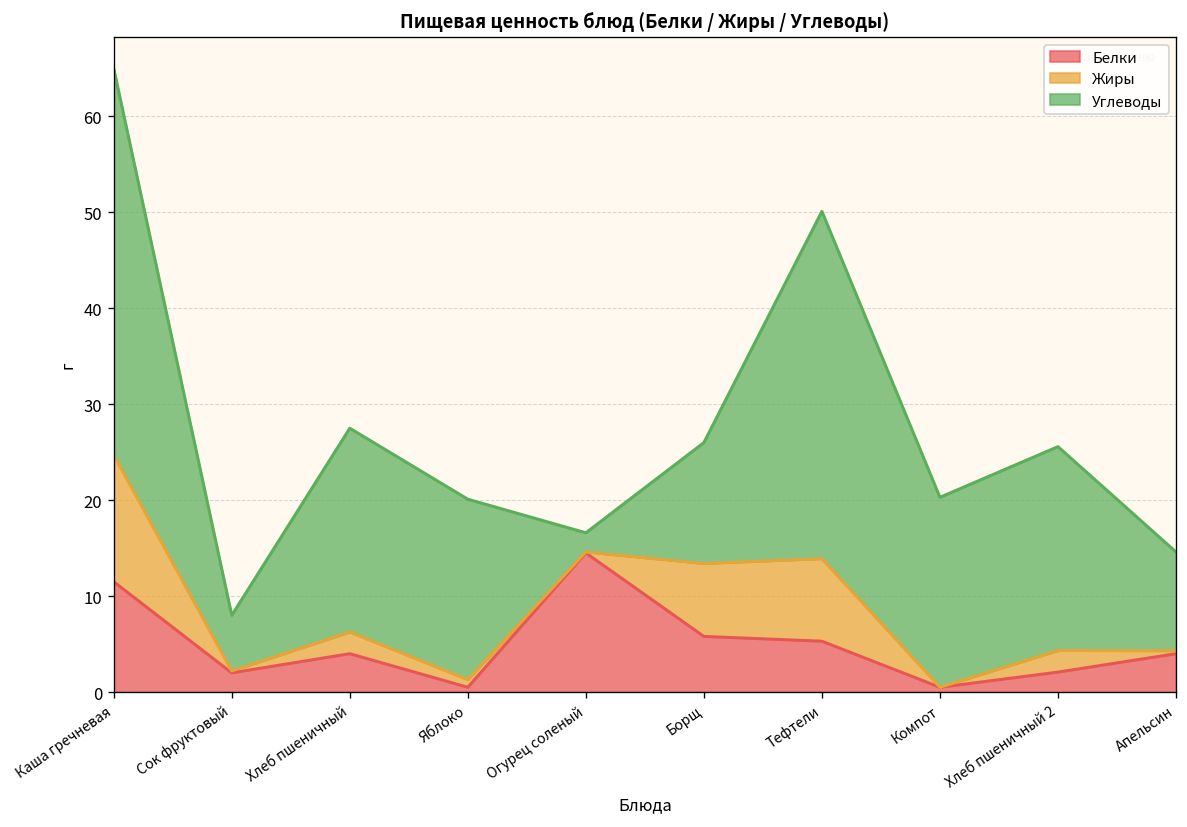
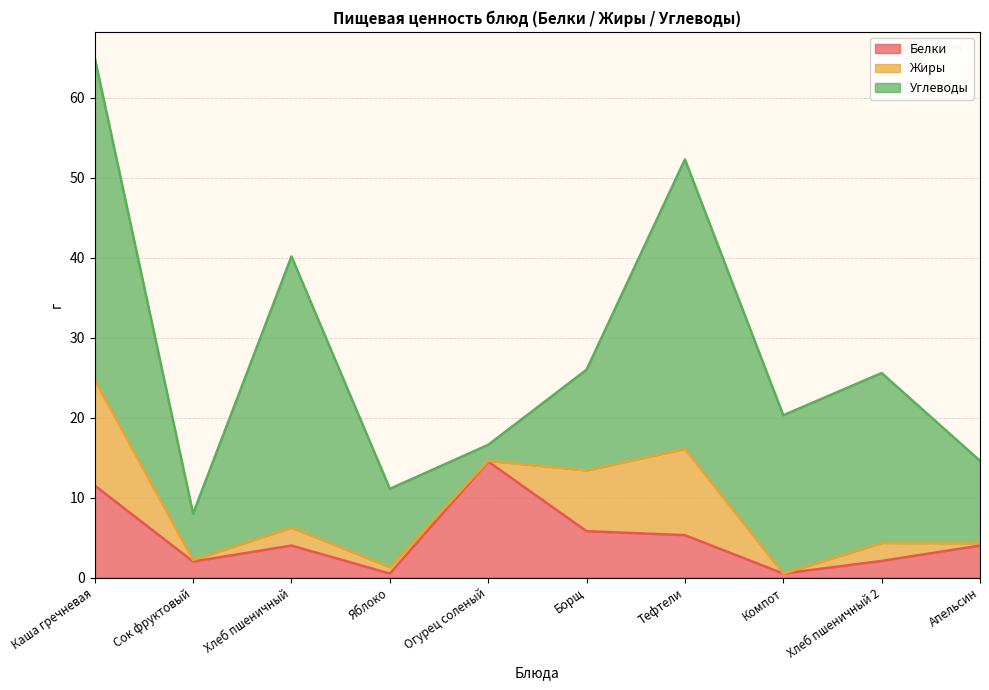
Углеводы, Хлеб пшеничный: 21 -> 34
Углеводы, Яблоко: 19 -> 10
Жиры, Тефтели: 9 -> 11
